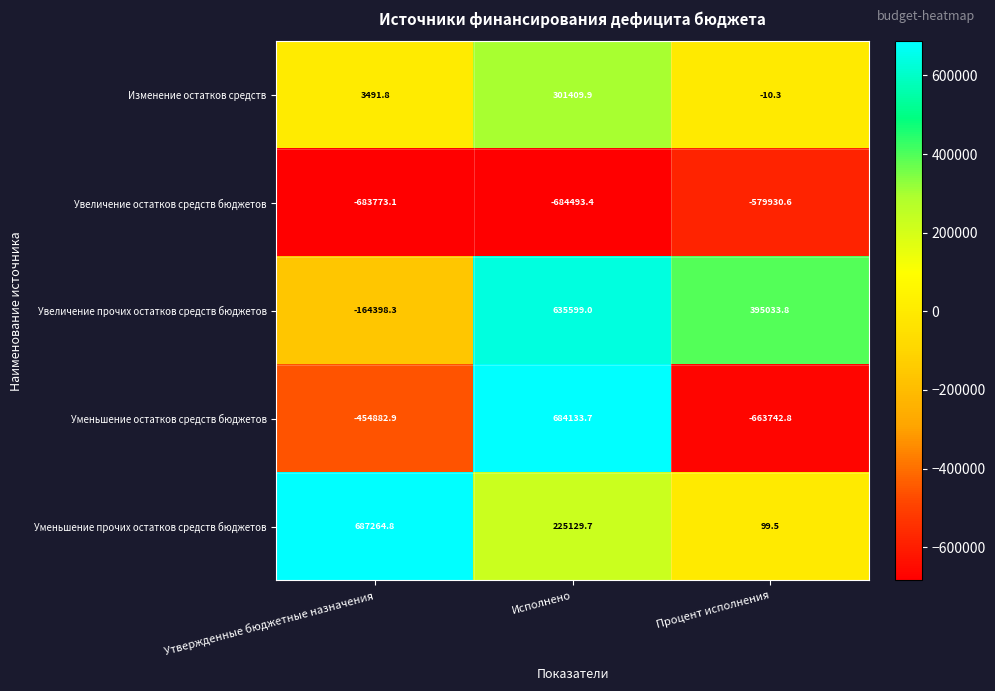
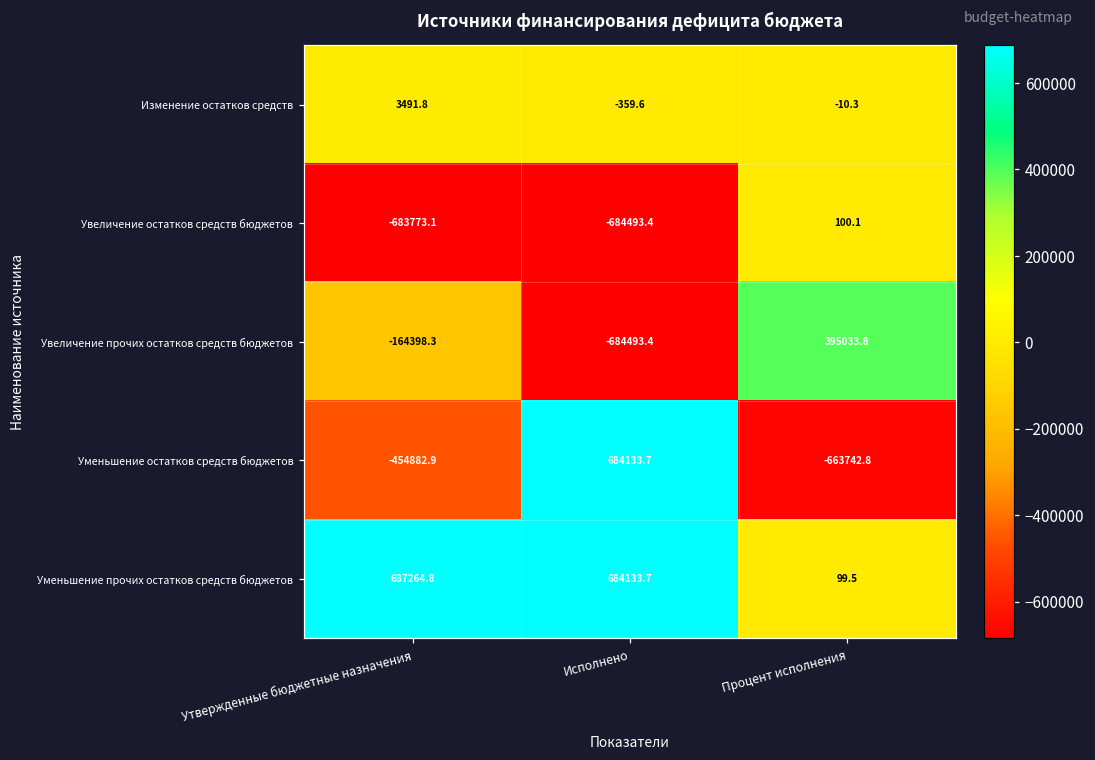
Изменение остатков средств, Исполнено: 301409.9 -> -359.6
Увеличение остатков средств бюджетов, Процент исполнения: -579930.6 -> 100.1
Увеличение прочих остатков средств бюджетов, Исполнено: 635599.0 -> -684493.4
Уменьшение прочих остатков средств бюджетов, Исполнено: 225129.7 -> 684133.7
